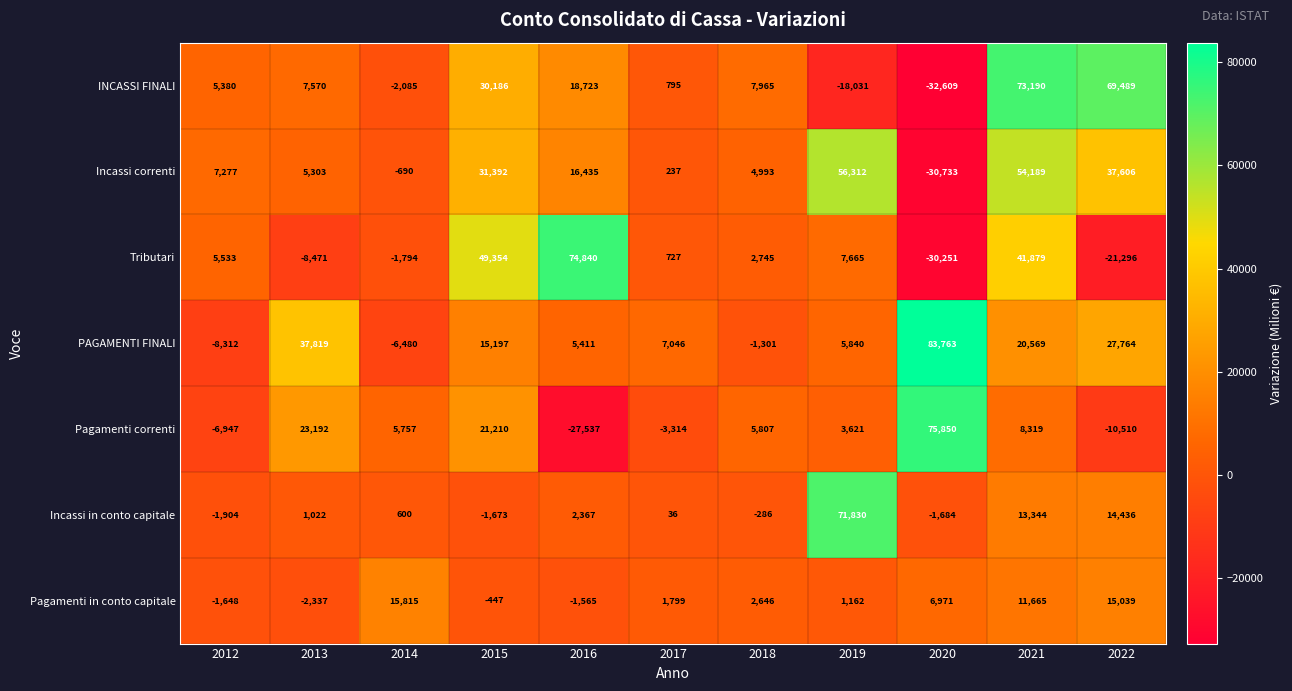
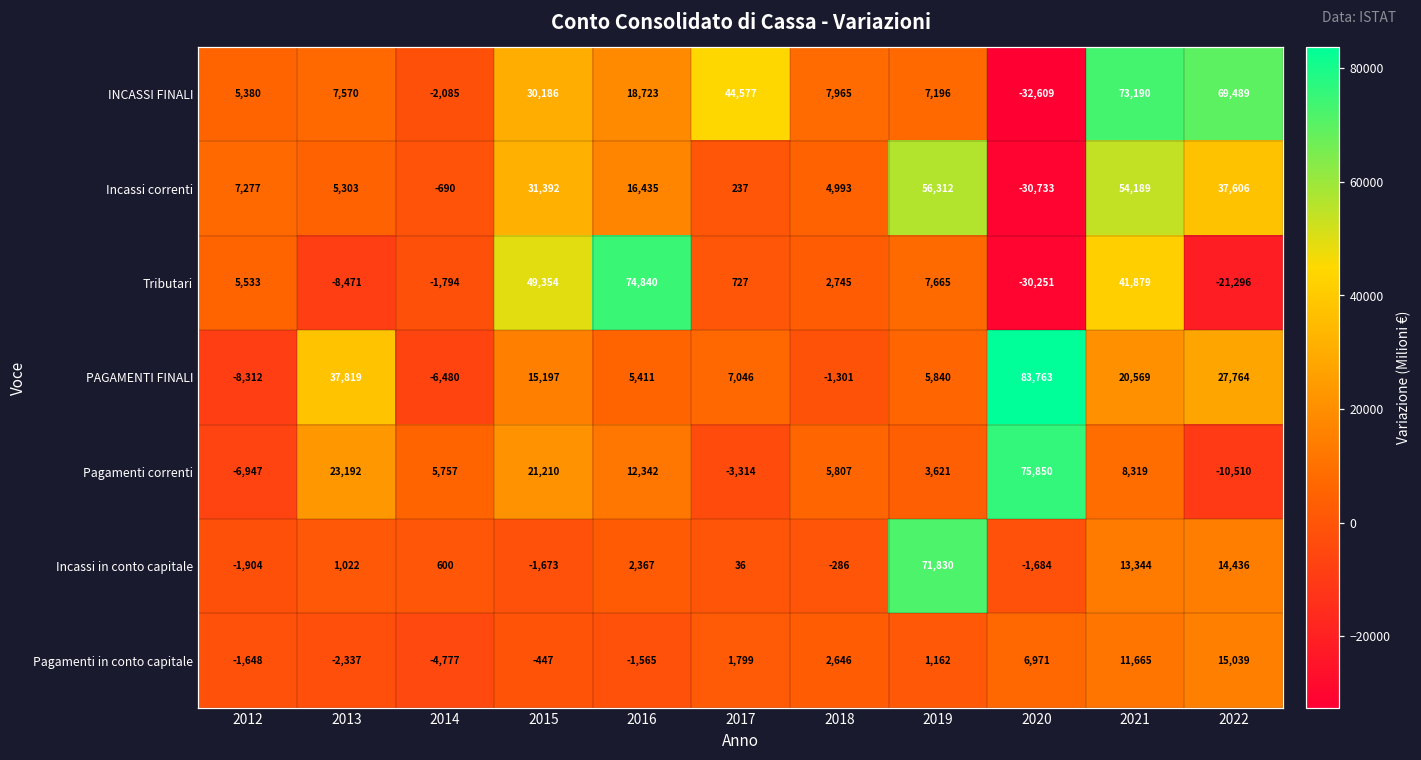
INCASSI FINALI, 2017: 795 -> 44,577
INCASSI FINALI, 2019: -18,031 -> 7,196
Pagamenti correnti, 2016: -27,537 -> 12,342
Pagamenti in conto capitale, 2014: 15,815 -> -4,777
